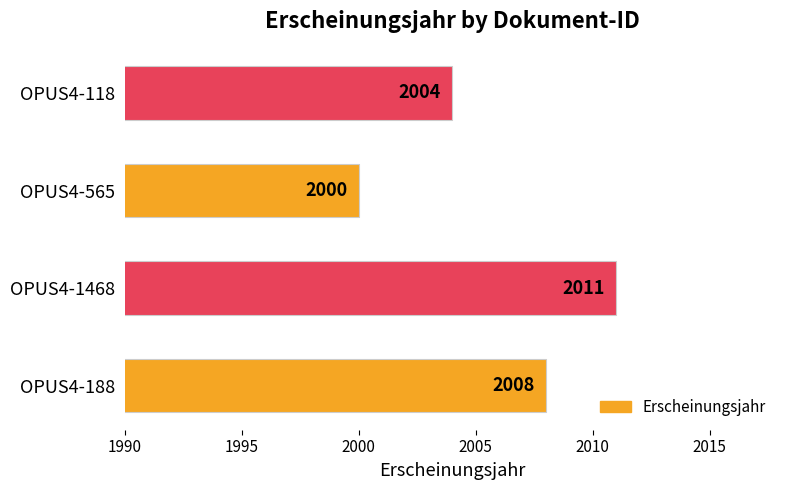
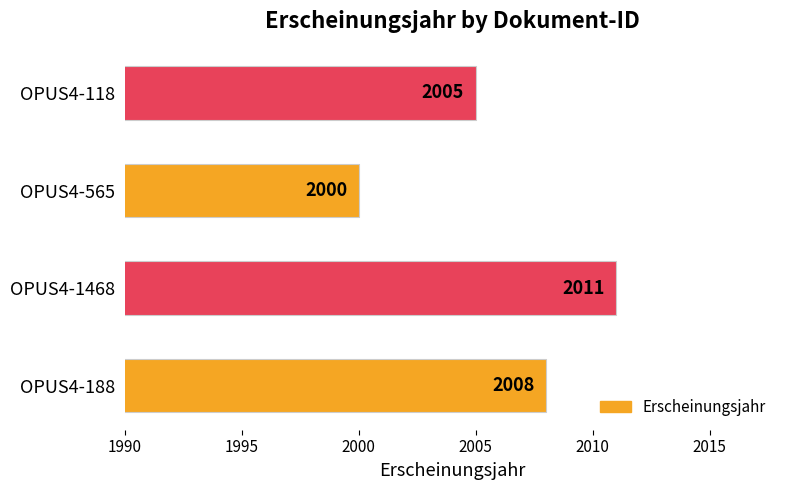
OPUS4-118: 2004 -> 2005
